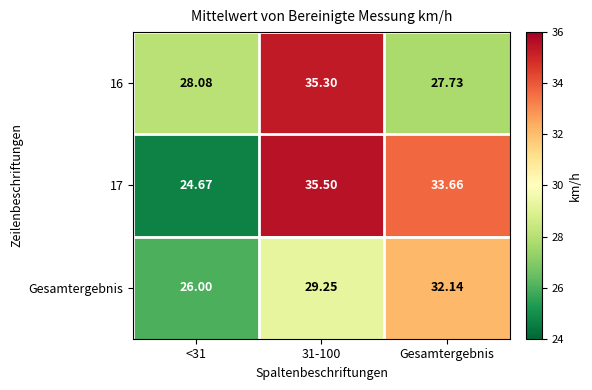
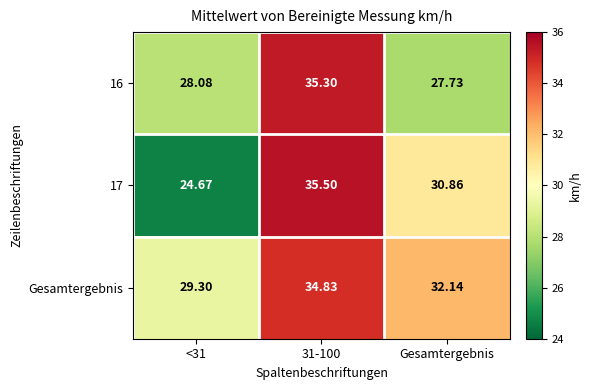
17, Gesamtergebnis: 33.66 -> 30.86
Gesamtergebnis, <31: 26.00 -> 29.30
Gesamtergebnis, 31-100: 29.25 -> 34.83
